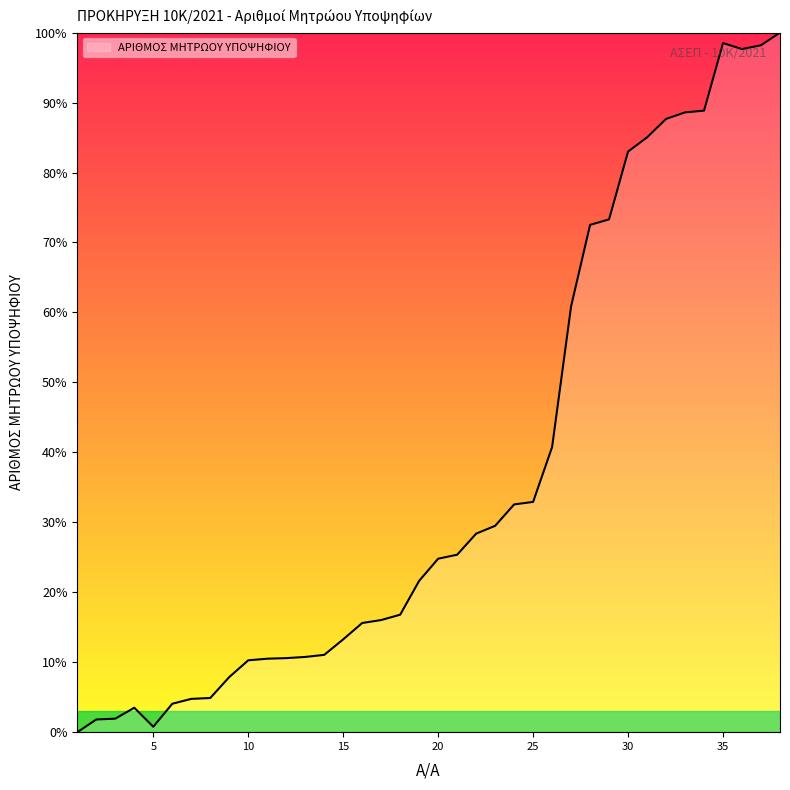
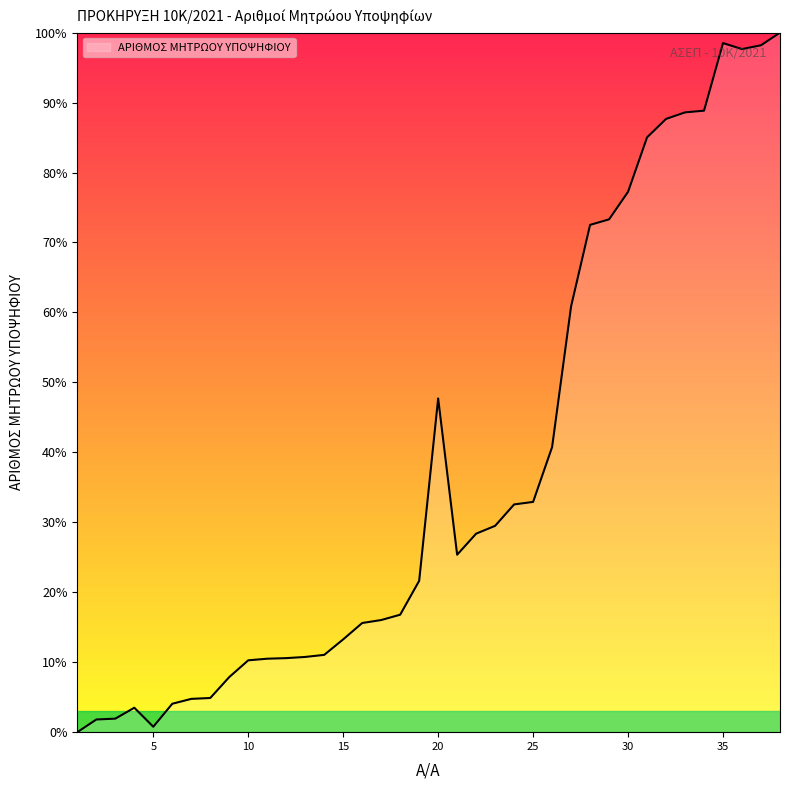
20: 25% -> 48%
30: 83% -> 77%
